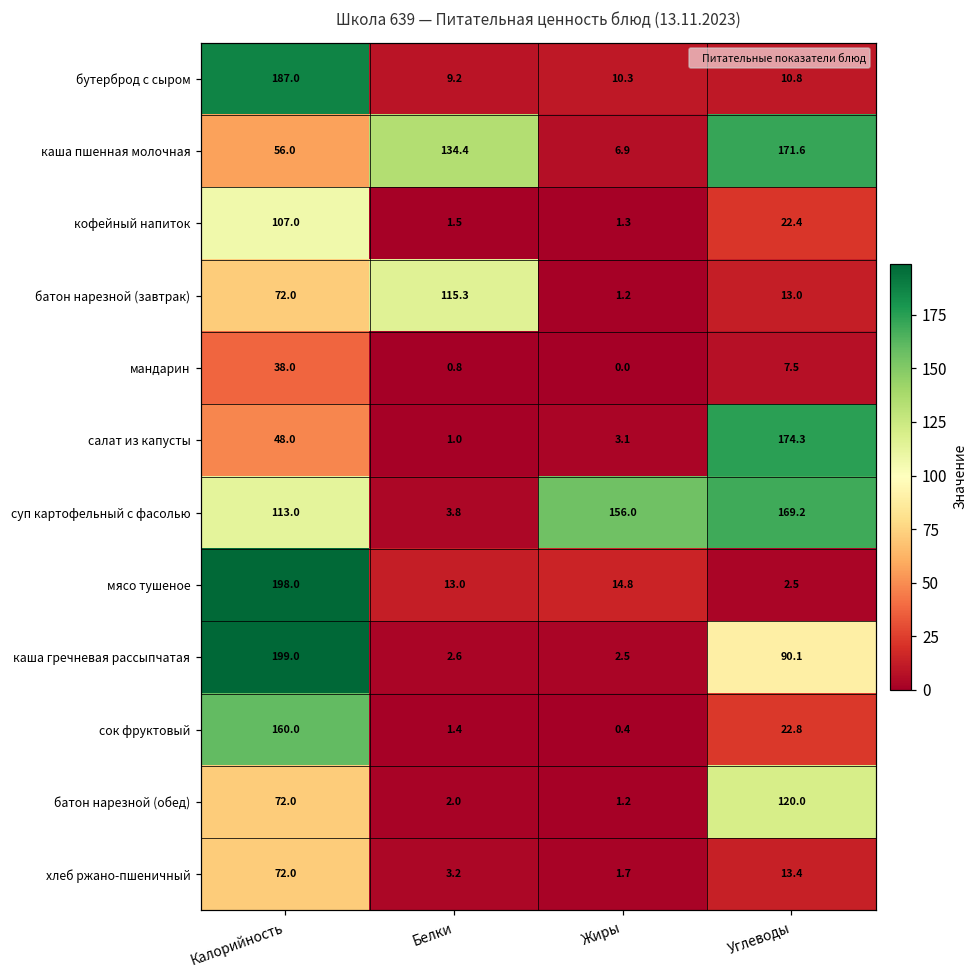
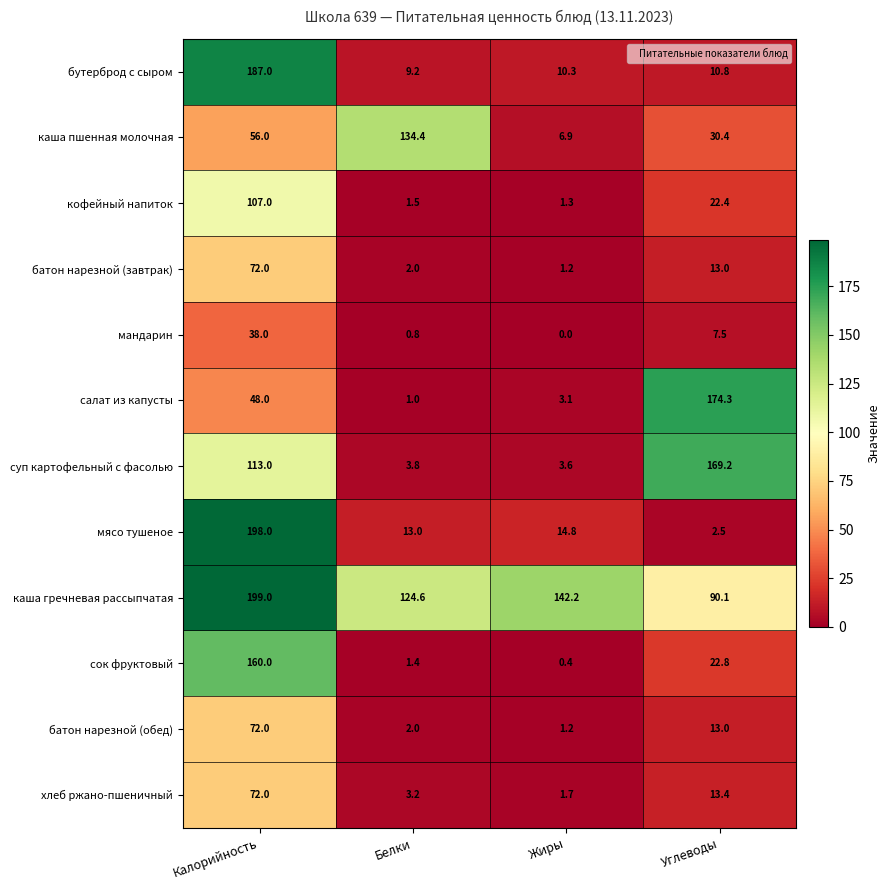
каша пшенная молочная, Углеводы: 171.6 -> 30.4
батон нарезной (завтрак), Белки: 115.3 -> 2.0
суп картофельный с фасолью, Жиры: 156.0 -> 3.6
каша гречневая рассыпчатая, Белки: 2.6 -> 124.6
каша гречневая рассыпчатая, Жиры: 2.5 -> 142.2
батон нарезной (обед), Углеводы: 120.0 -> 13.0
